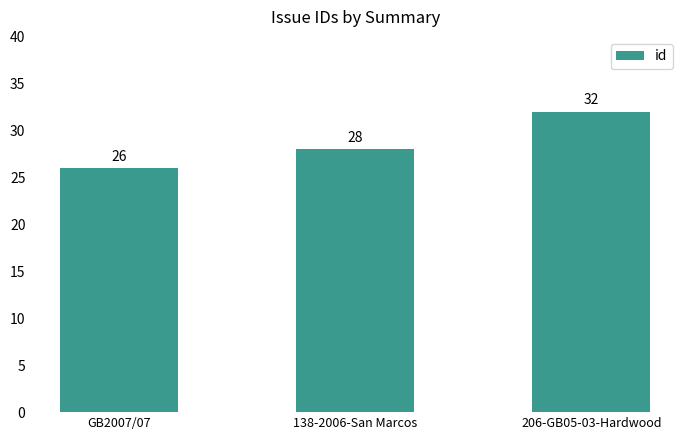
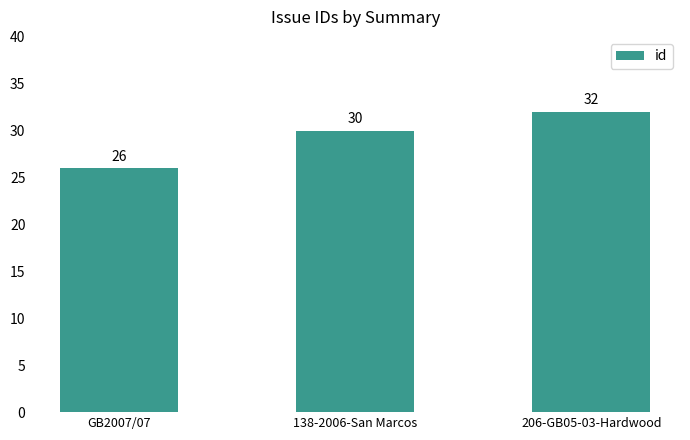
138-2006-San Marcos: 28 -> 30
